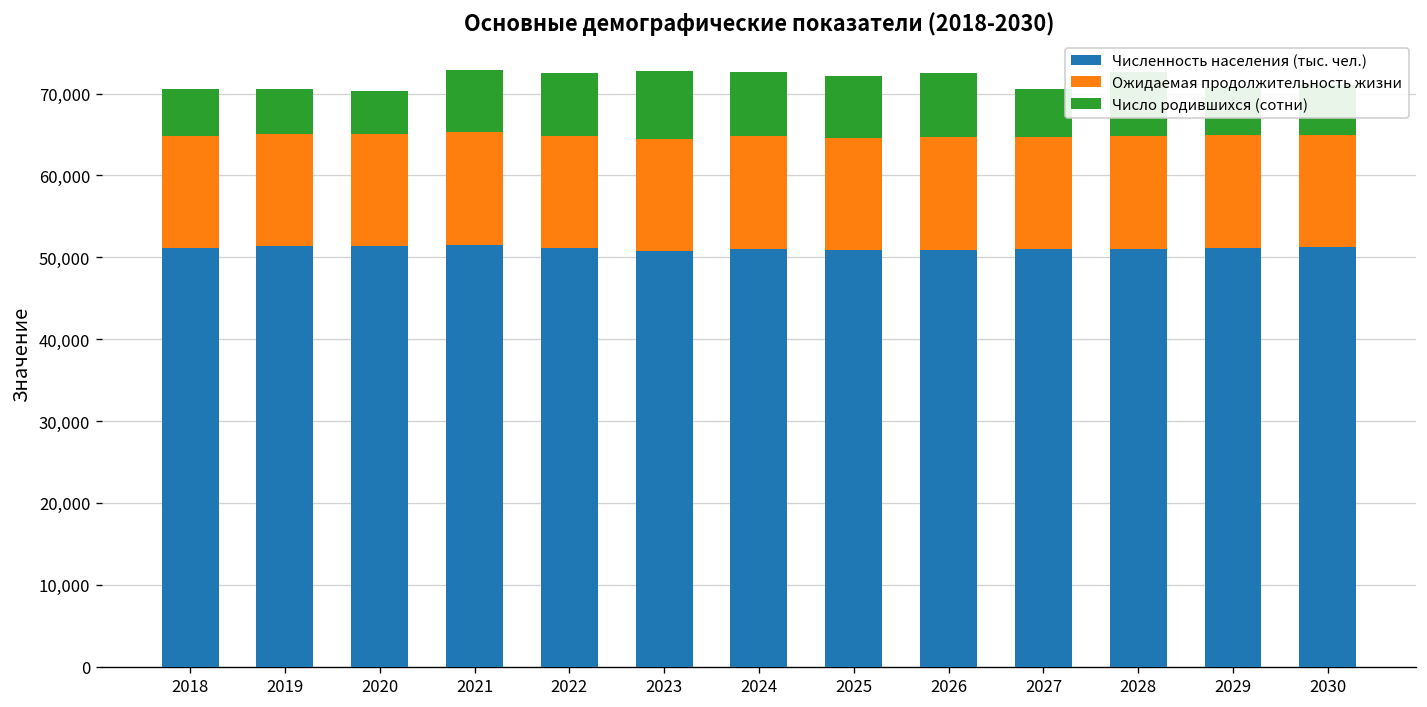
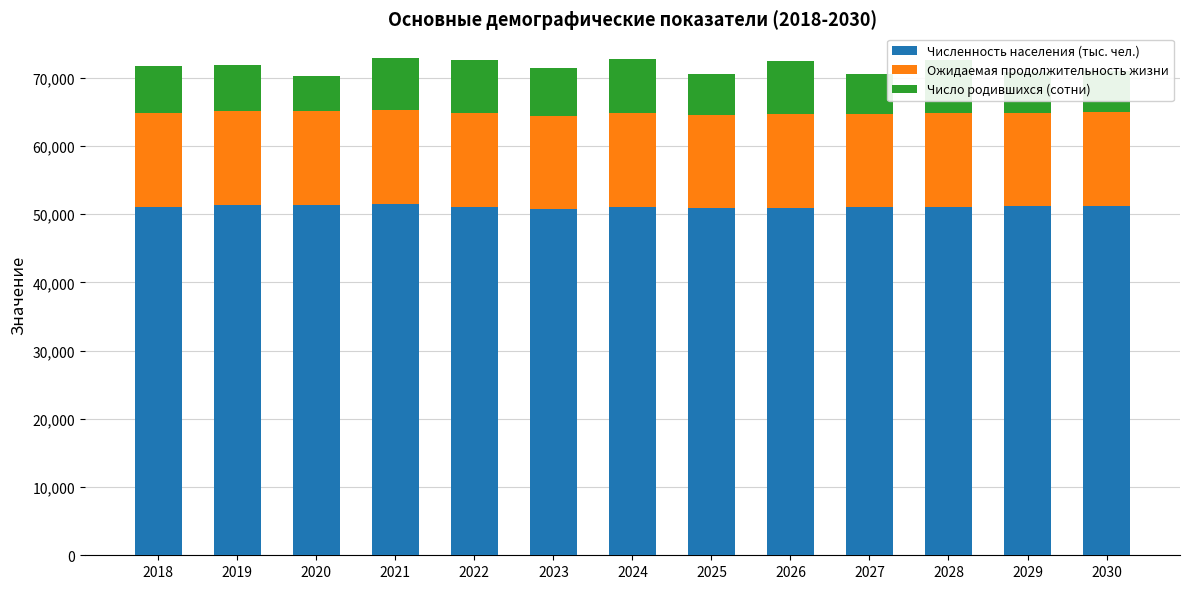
Число родившихся (сотни), 2018: 6,000 -> 7,000
Число родившихся (сотни), 2019: 5,000 -> 7,000
Число родившихся (сотни), 2023: 8,000 -> 7,000
Число родившихся (сотни), 2025: 8,000 -> 6,000
